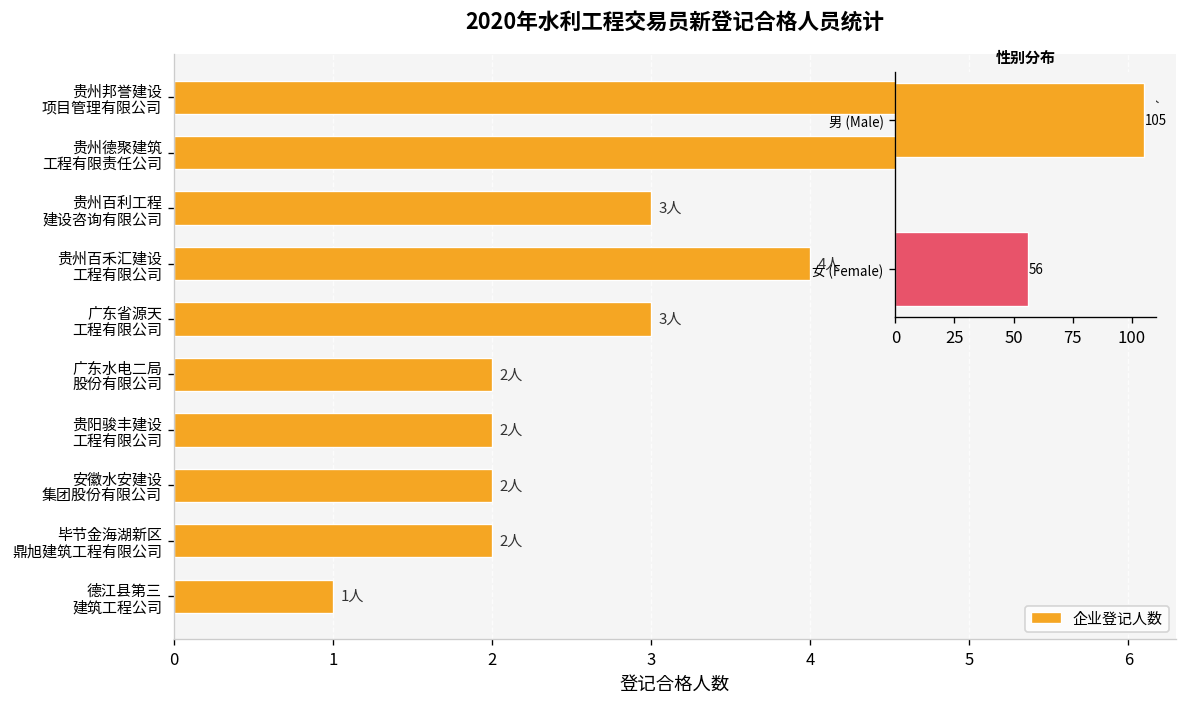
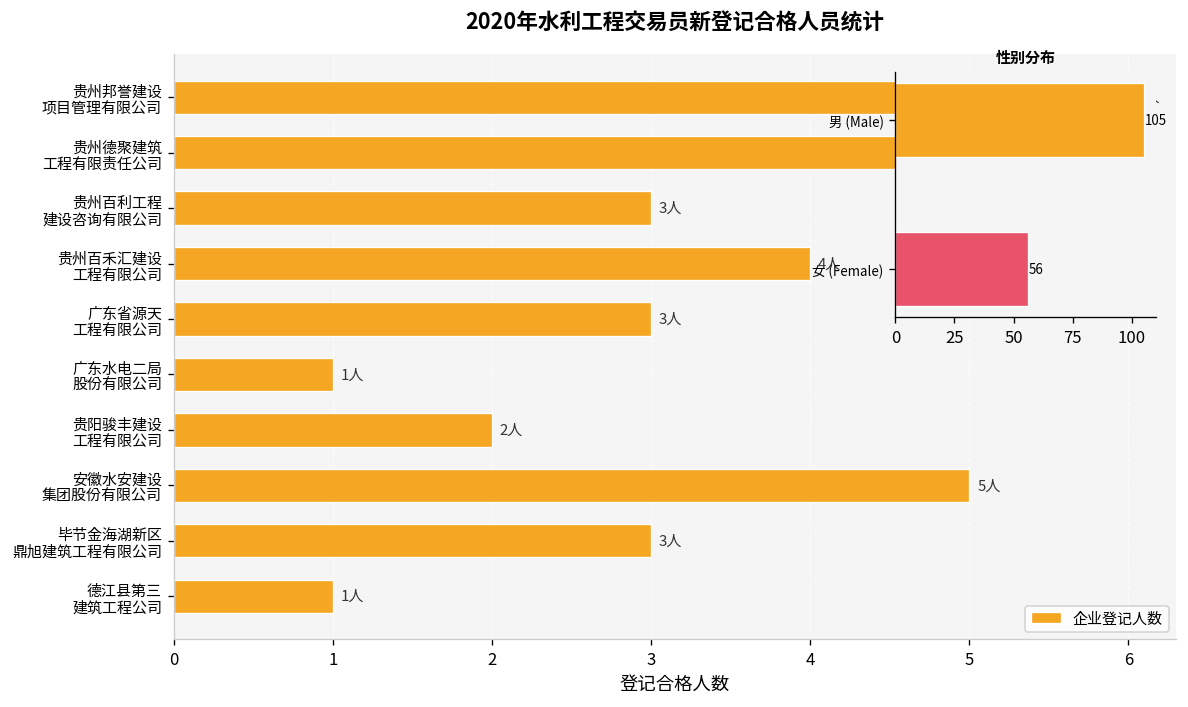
广东水电二局 股份有限公司: 2人 -> 1人
安徽水安建设 集团股份有限公司: 2人 -> 5人
毕节金海湖新区 鼎旭建筑工程有限公司: 2人 -> 3人
